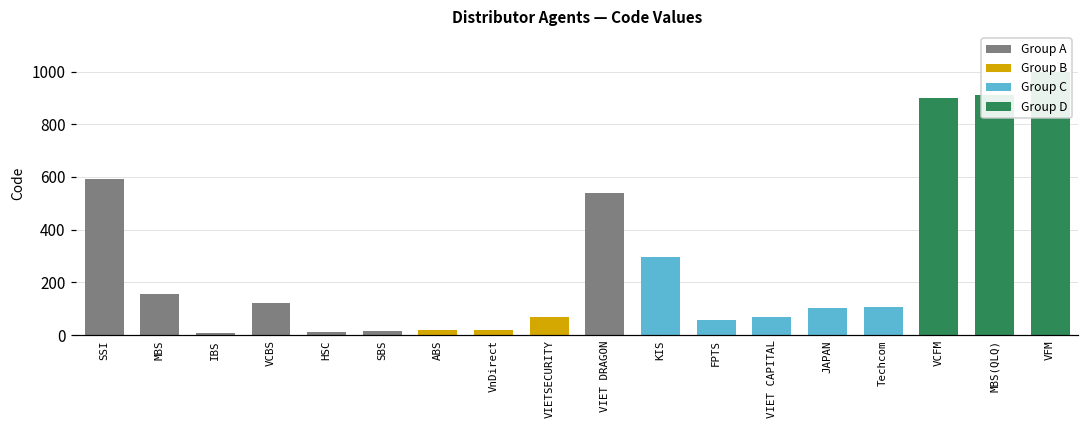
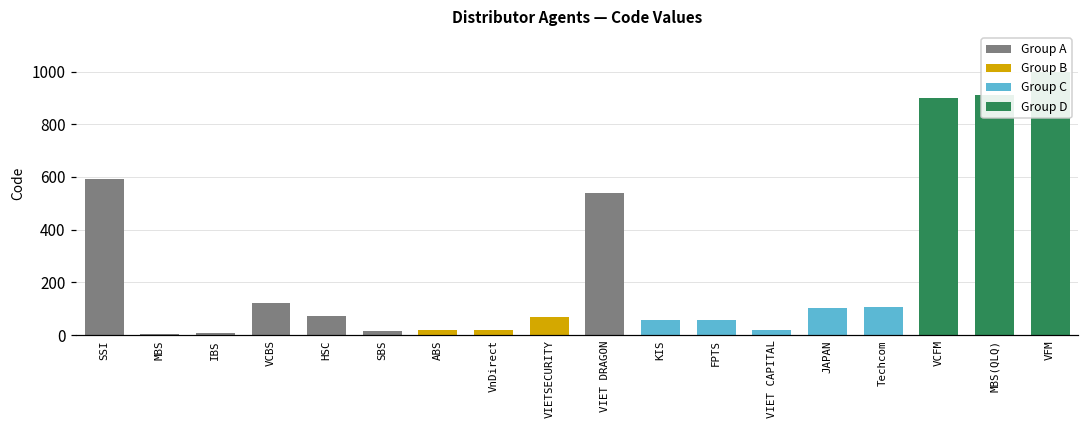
MBS: 160 -> 10
HSC: 10 -> 70
KIS: 300 -> 60
VIET CAPITAL: 70 -> 20
